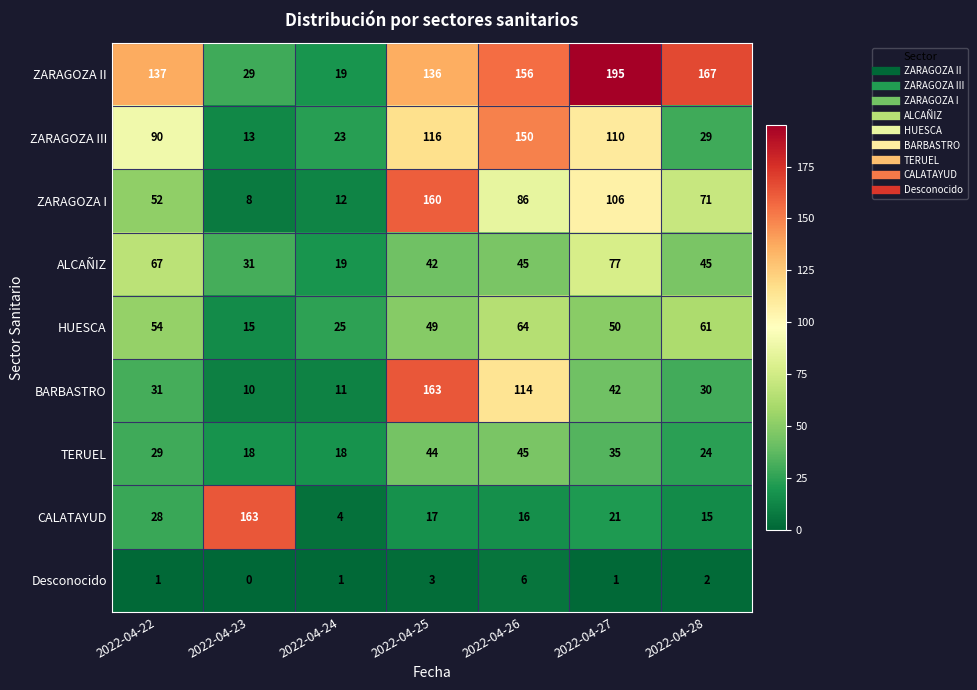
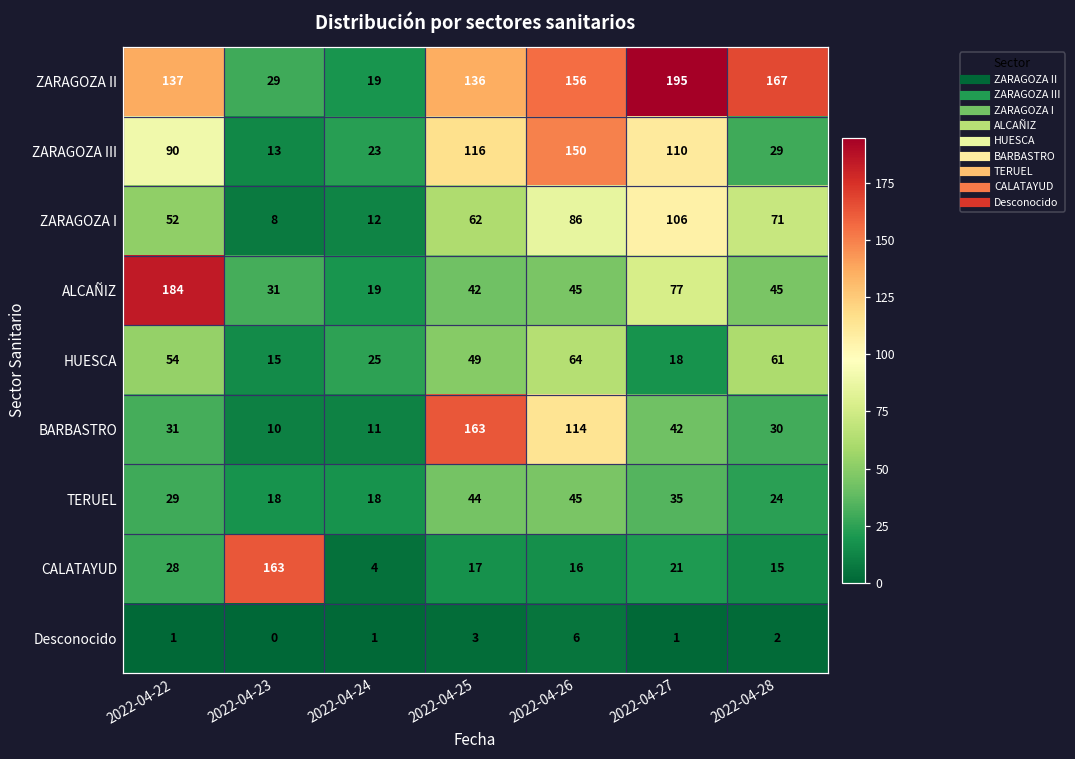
ZARAGOZA I, 2022-04-25: 160 -> 62
ALCAÑIZ, 2022-04-22: 67 -> 184
HUESCA, 2022-04-27: 50 -> 18
